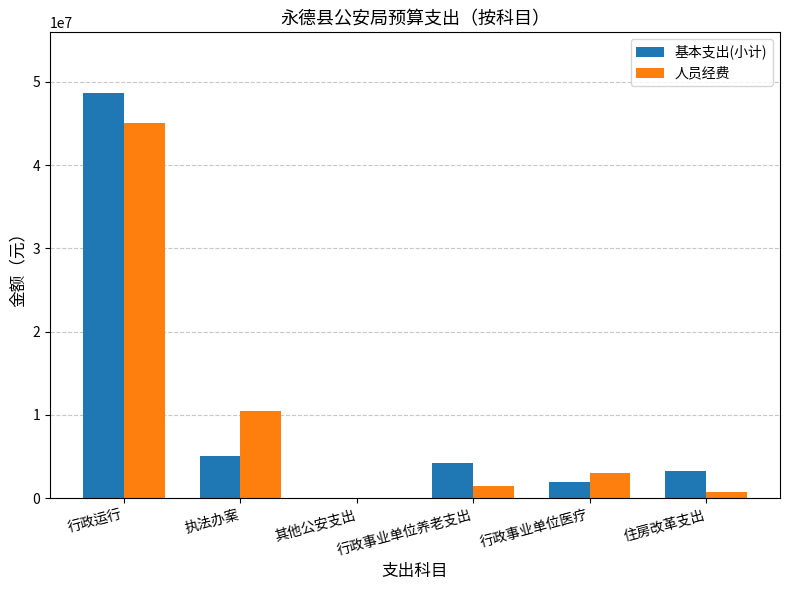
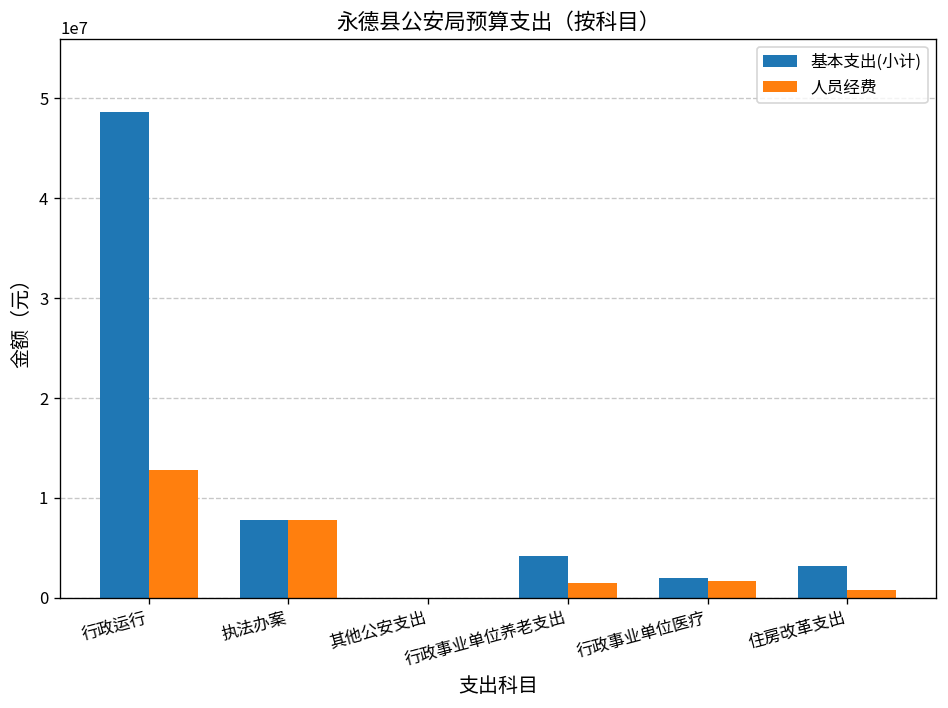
人员经费, 行政运行: 45000000 -> 13000000
基本支出(小计), 执法办案: 5000000 -> 8000000
人员经费, 执法办案: 10000000 -> 8000000
人员经费, 行政事业单位医疗: 3000000 -> 2000000
